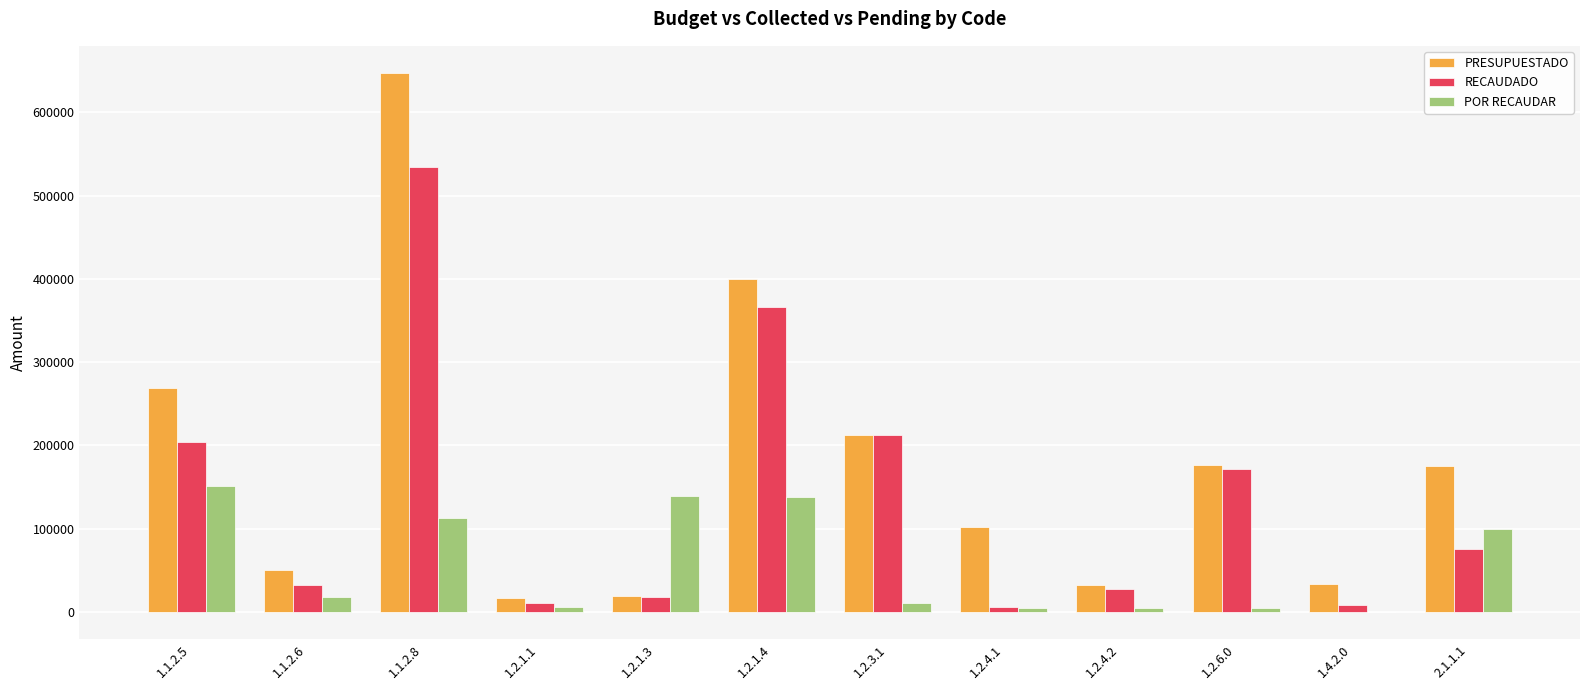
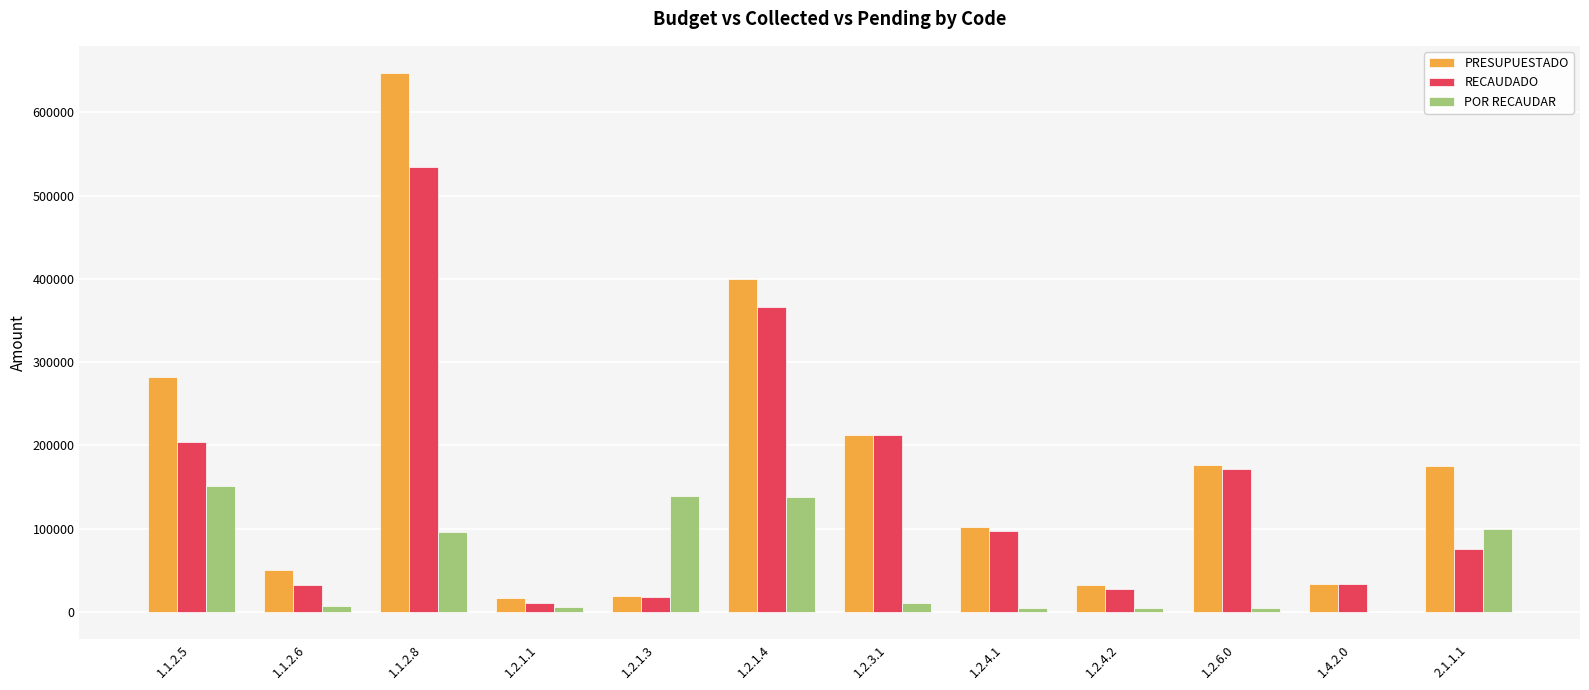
PRESUPUESTADO, 1.1.2.5: 270000 -> 280000
POR RECAUDAR, 1.1.2.6: 20000 -> 10000
POR RECAUDAR, 1.1.2.8: 110000 -> 100000
RECAUDADO, 1.2.4.1: 10000 -> 100000
RECAUDADO, 1.4.2.0: 10000 -> 30000
